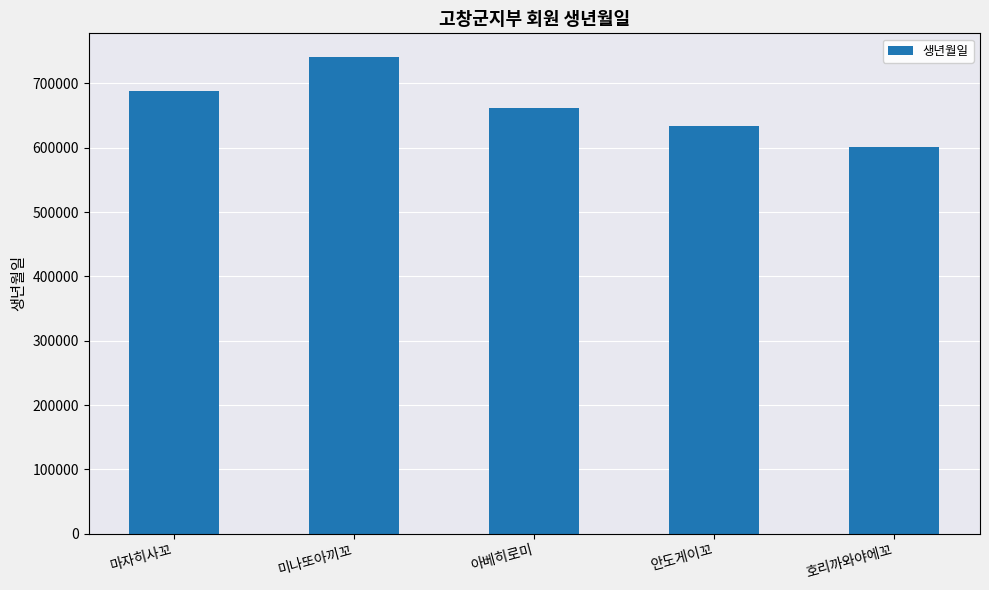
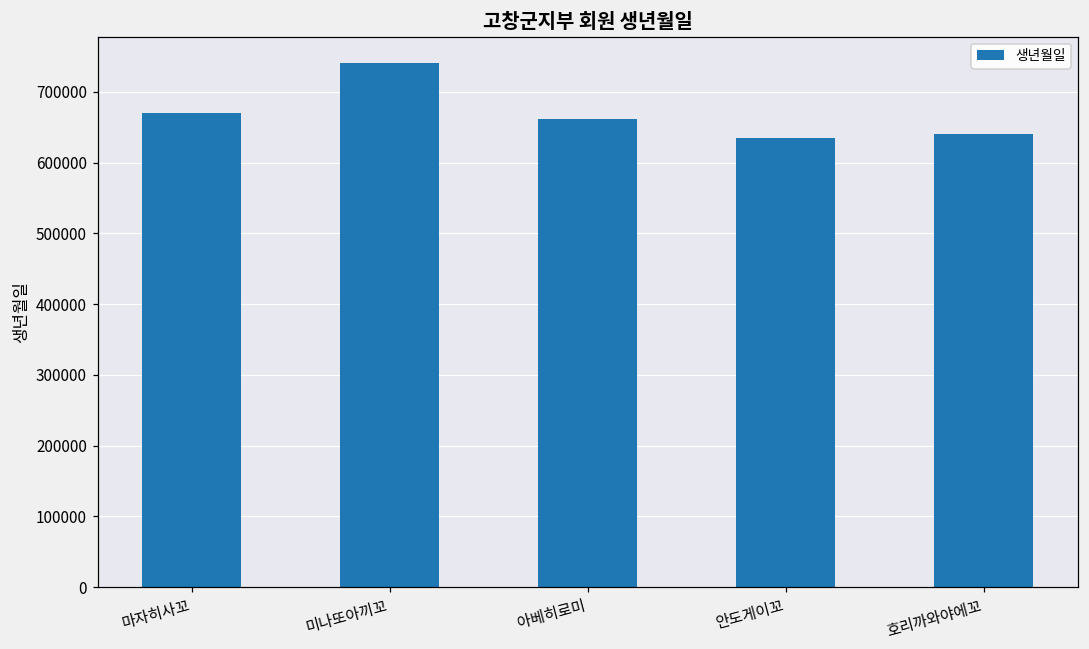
마자히사꼬: 690000 -> 670000
호리까와야에꼬: 600000 -> 640000
